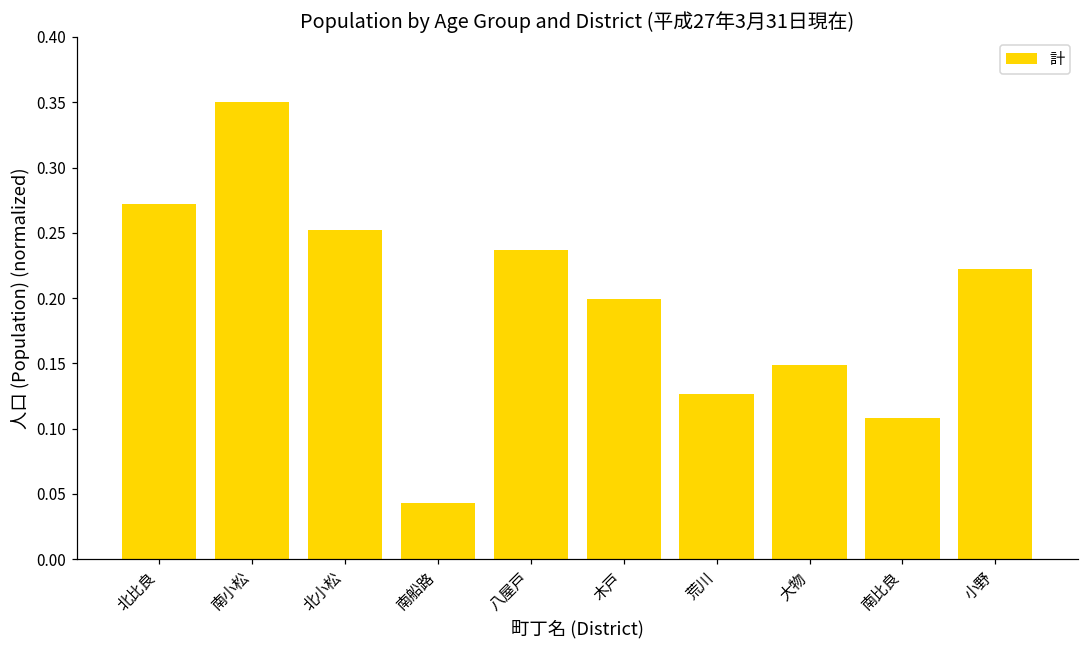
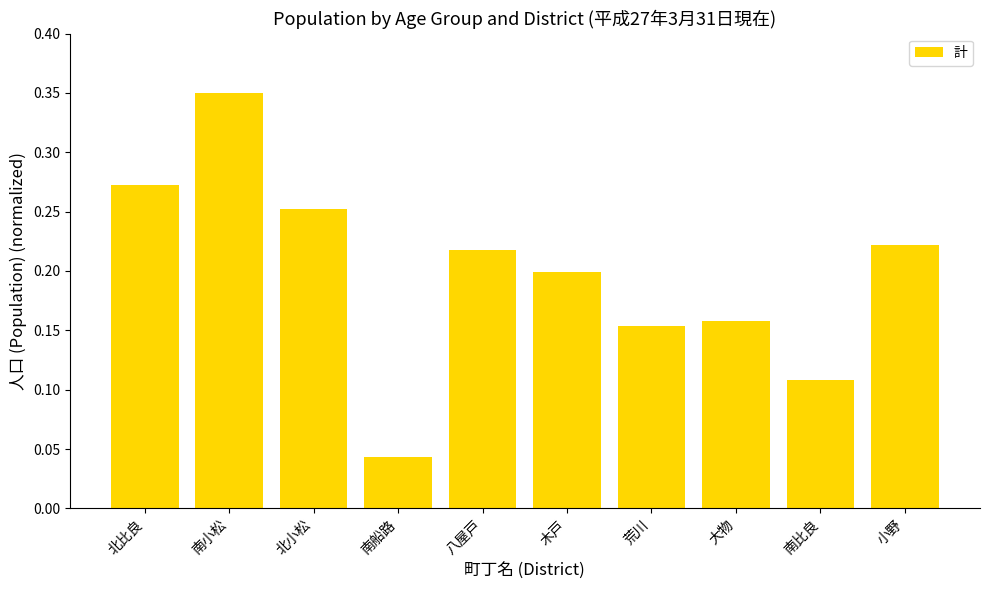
八屋戸: 0.237 -> 0.218
荒川: 0.127 -> 0.154
大物: 0.149 -> 0.158
